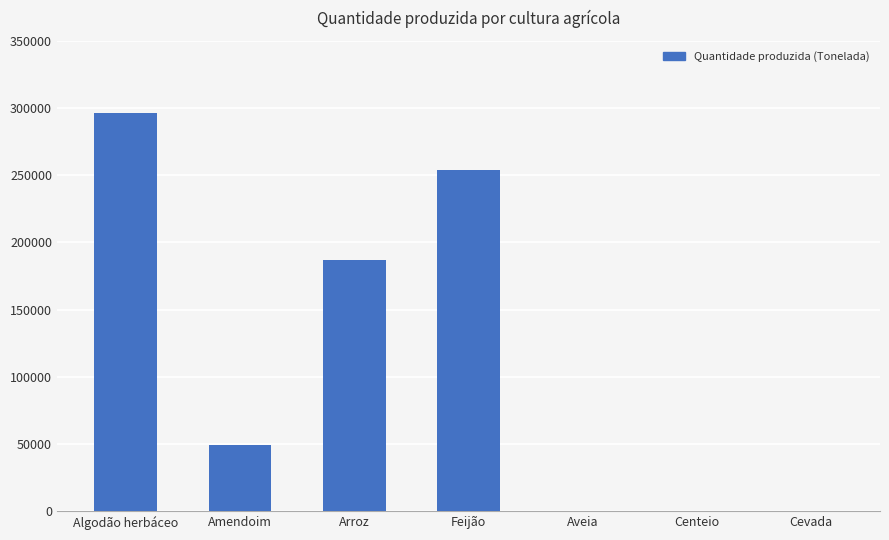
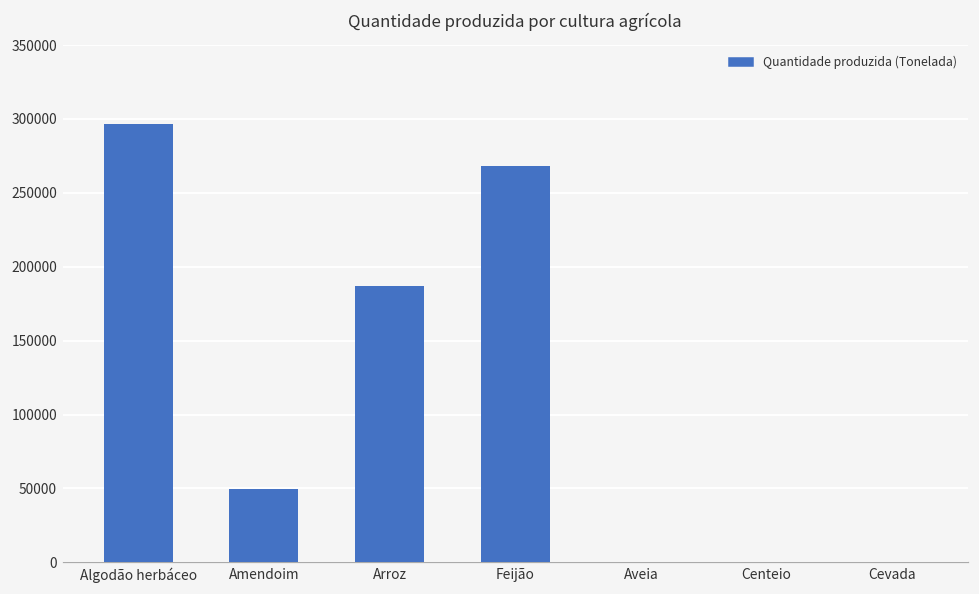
Feijão: 254000 -> 268000
